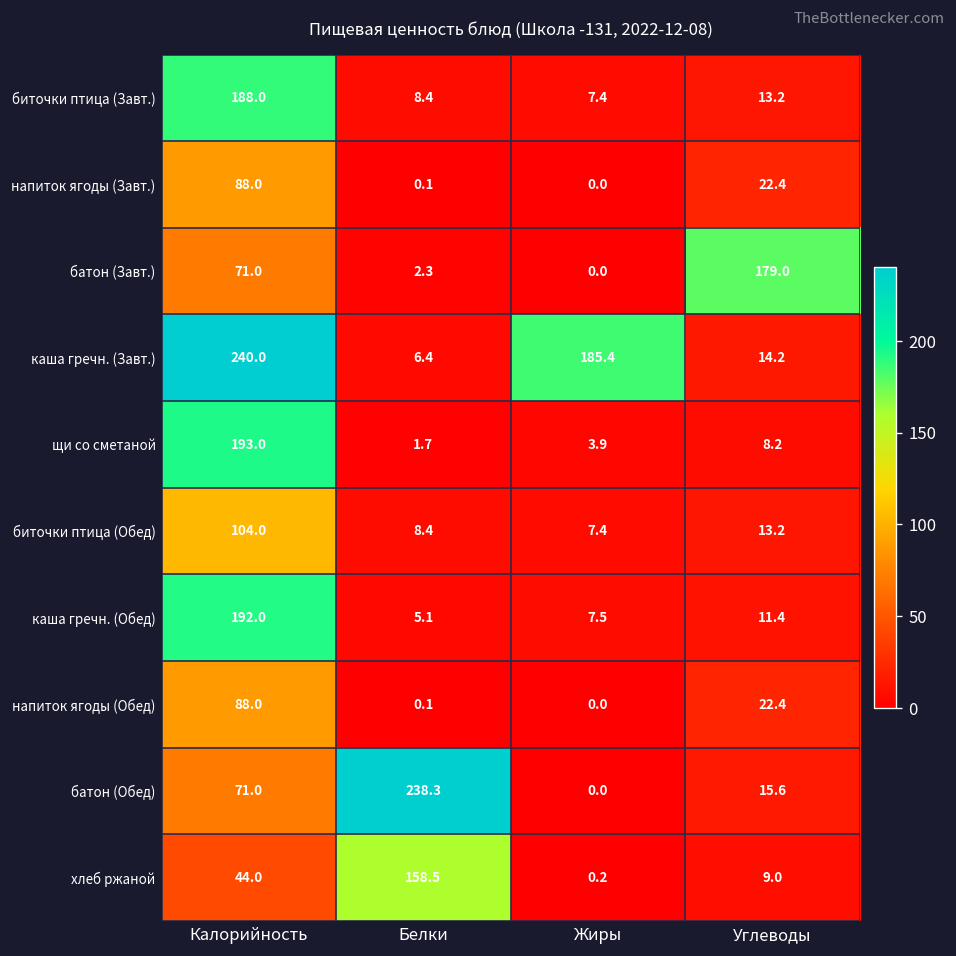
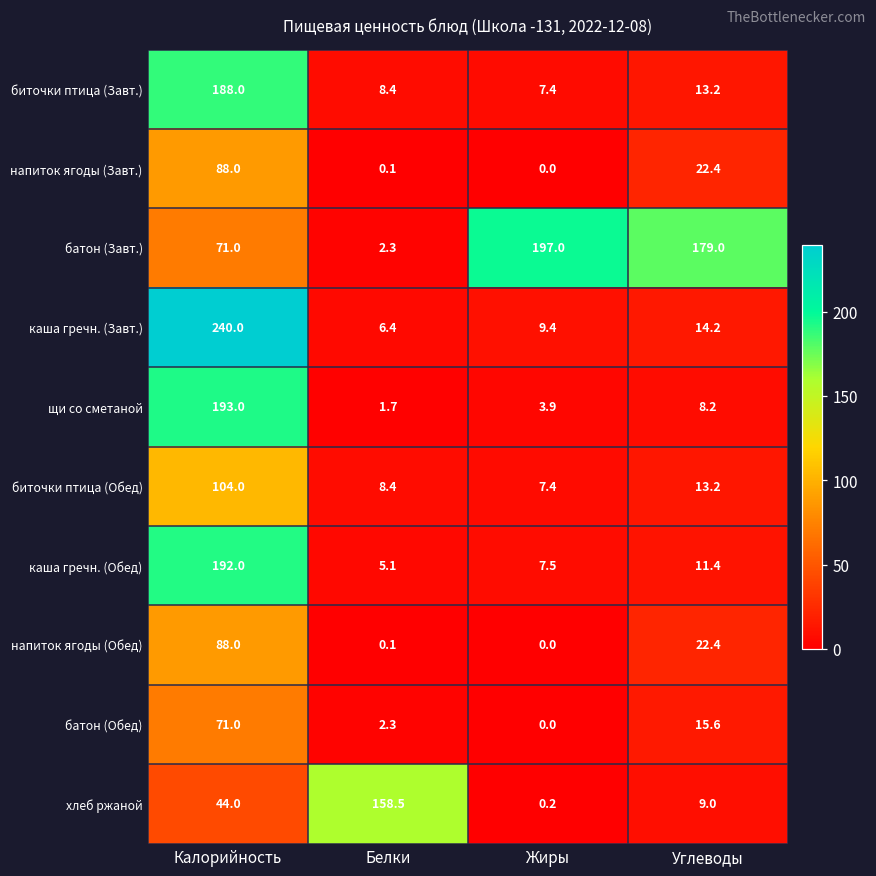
батон (Завт.), Жиры: 0.0 -> 197.0
каша гречн. (Завт.), Жиры: 185.4 -> 9.4
батон (Обед), Белки: 238.3 -> 2.3
